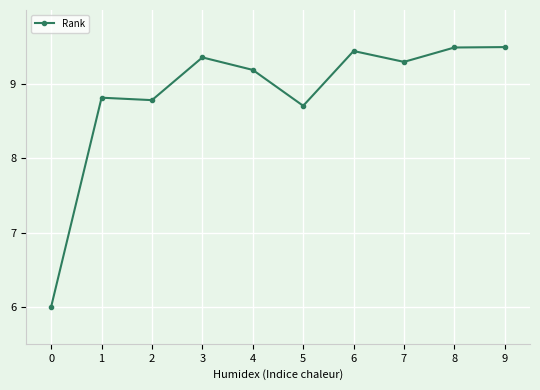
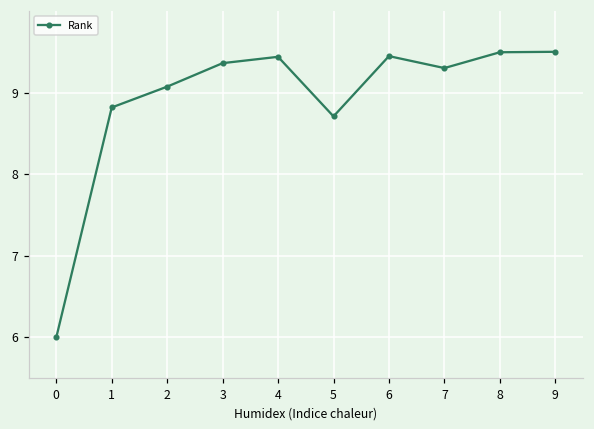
2: 8.8 -> 9.1
4: 9.2 -> 9.4
